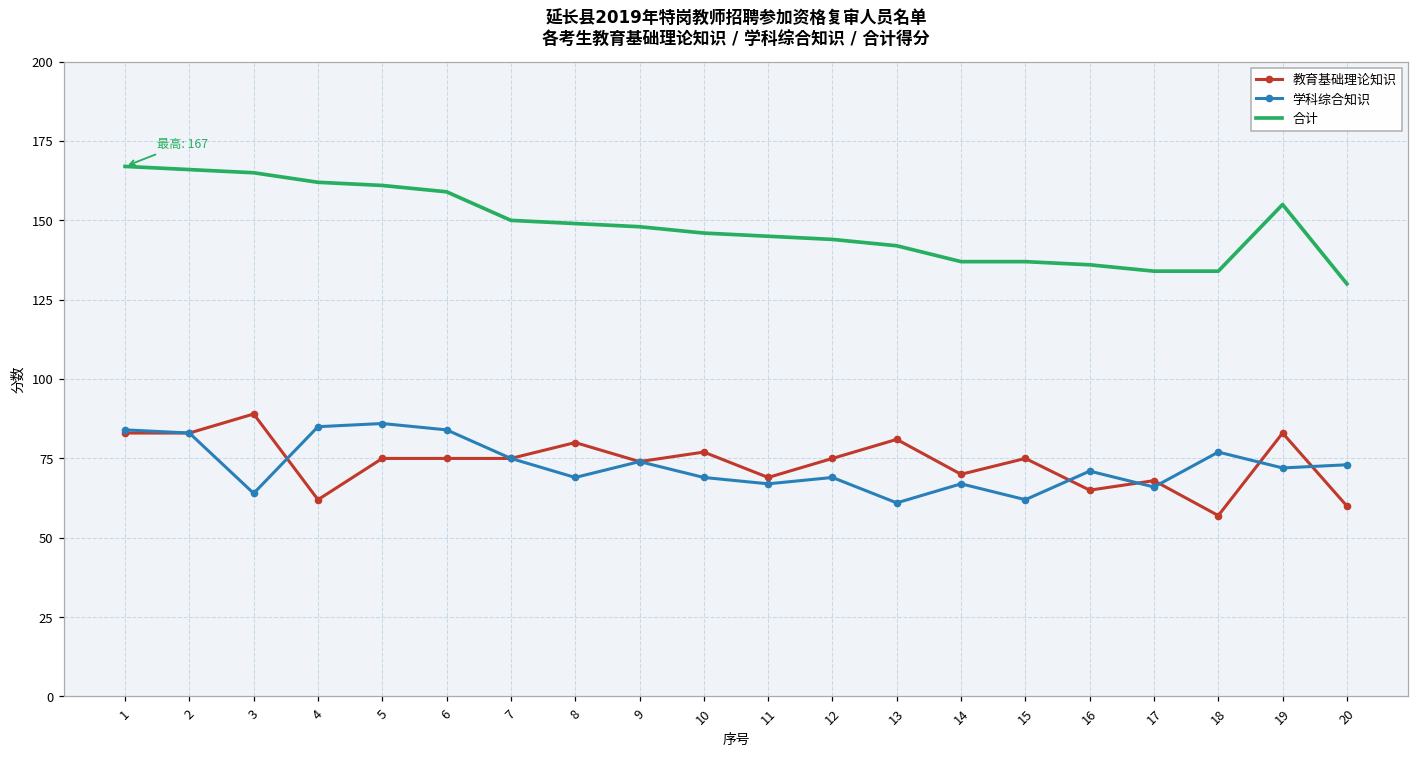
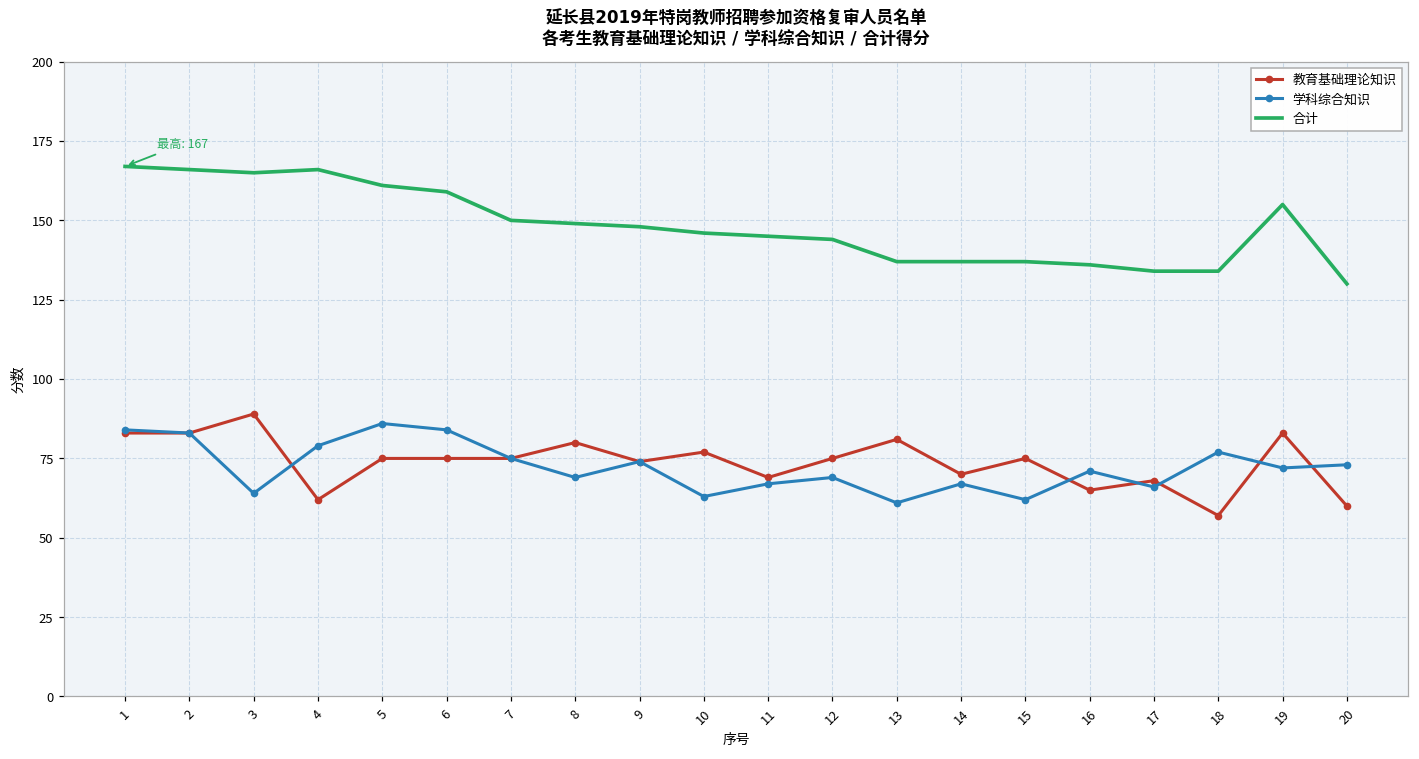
学科综合知识, 4: 85 -> 79
合计, 4: 162 -> 166
学科综合知识, 10: 69 -> 63
合计, 13: 142 -> 137
